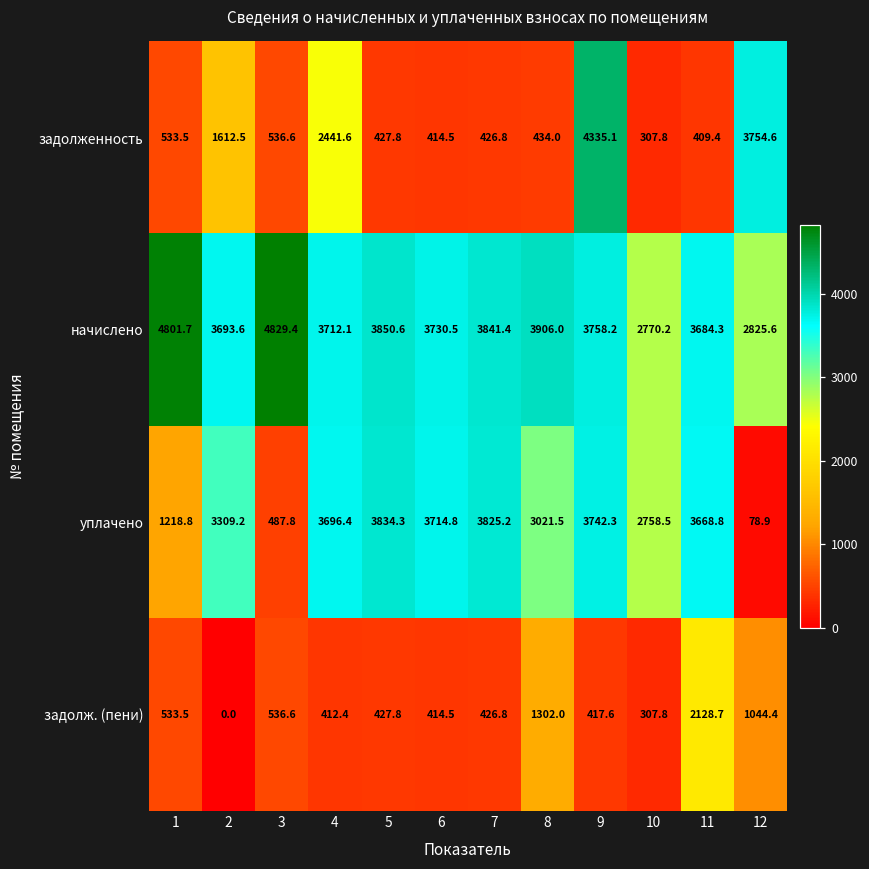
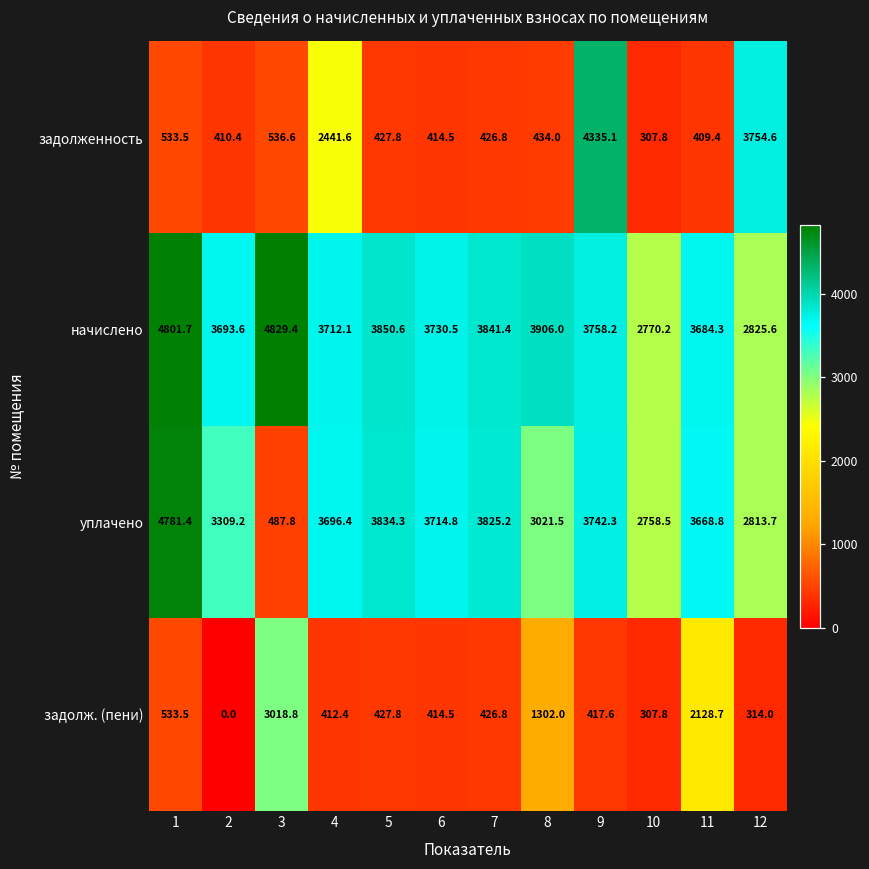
задолженность, 2: 1612.5 -> 410.4
уплачено, 1: 1218.8 -> 4781.4
уплачено, 12: 78.9 -> 2813.7
задолж. (пени), 3: 536.6 -> 3018.8
задолж. (пени), 12: 1044.4 -> 314.0
